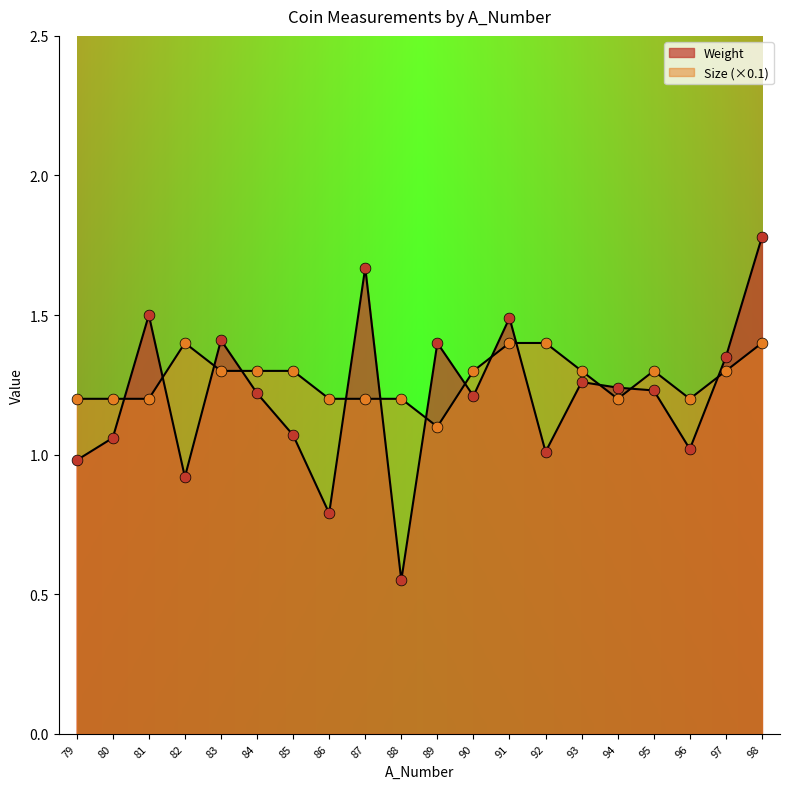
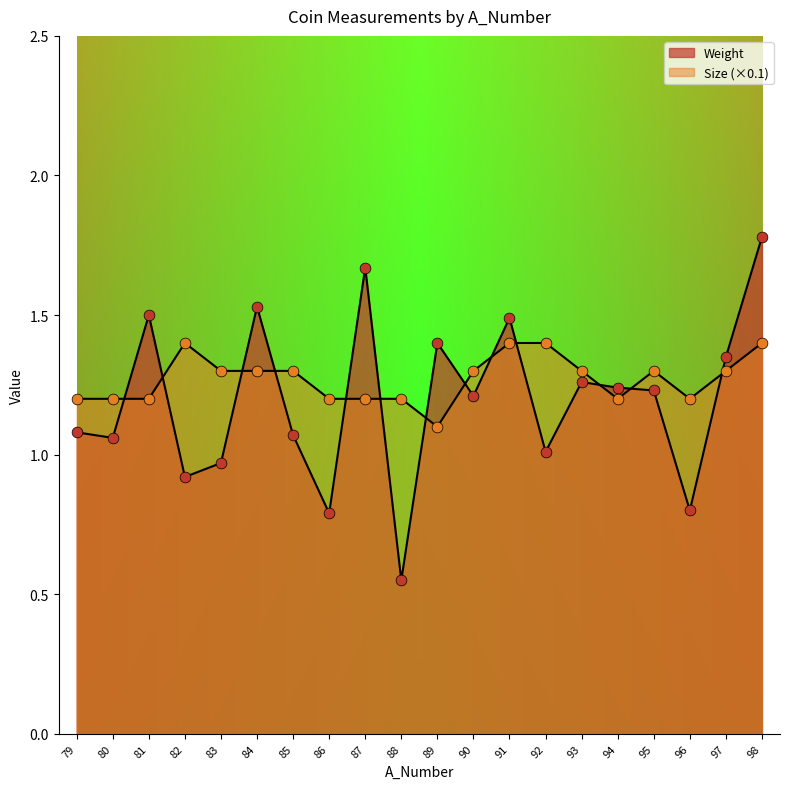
Weight, 79: 0.98 -> 1.08
Weight, 83: 1.41 -> 0.97
Weight, 84: 1.22 -> 1.53
Weight, 96: 1.02 -> 0.80
